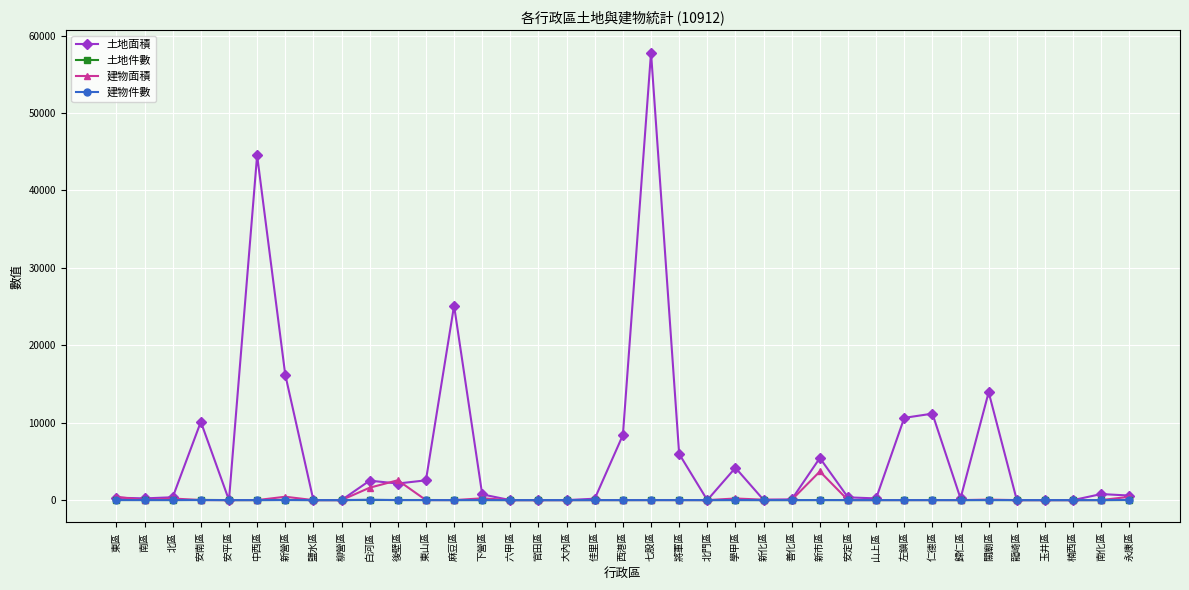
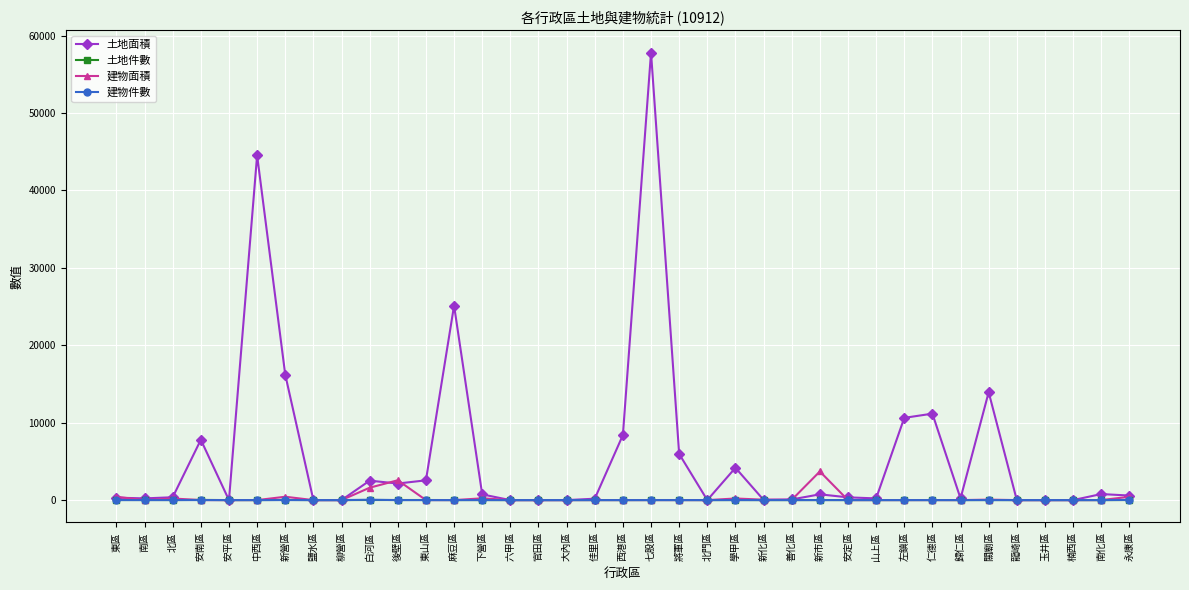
土地面積, 安南區: 10000 -> 8000
土地面積, 新市區: 5000 -> 1000
